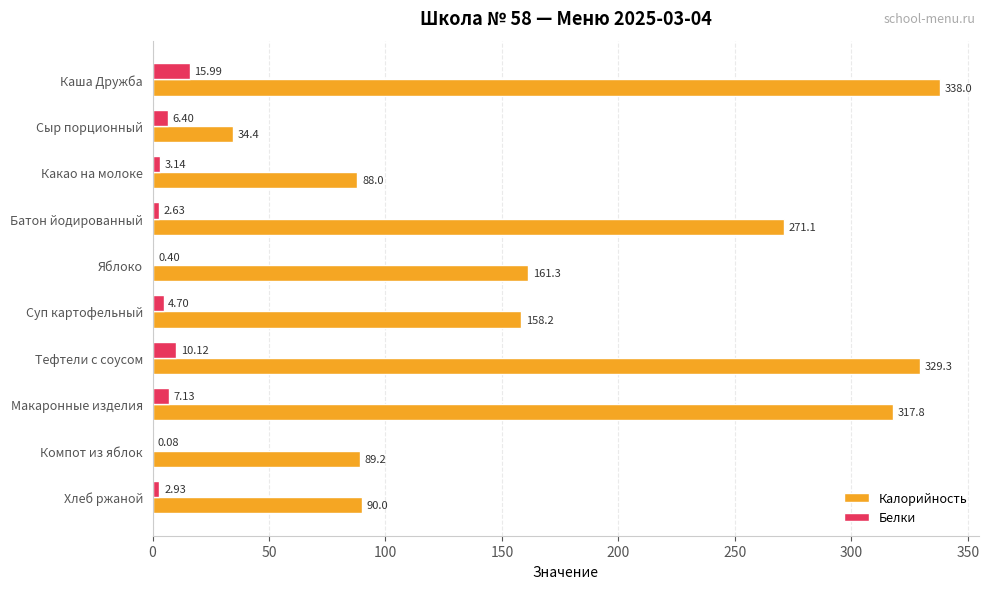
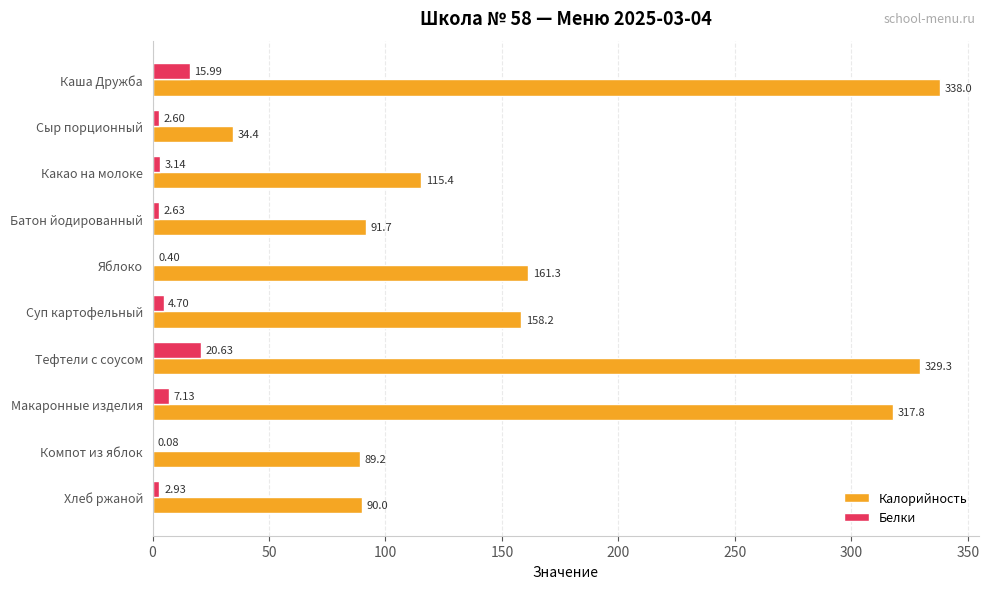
Белки, Сыр порционный: 6.40 -> 2.60
Калорийность, Какао на молоке: 88.0 -> 115.4
Калорийность, Батон йодированный: 271.1 -> 91.7
Белки, Тефтели с соусом: 10.12 -> 20.63
